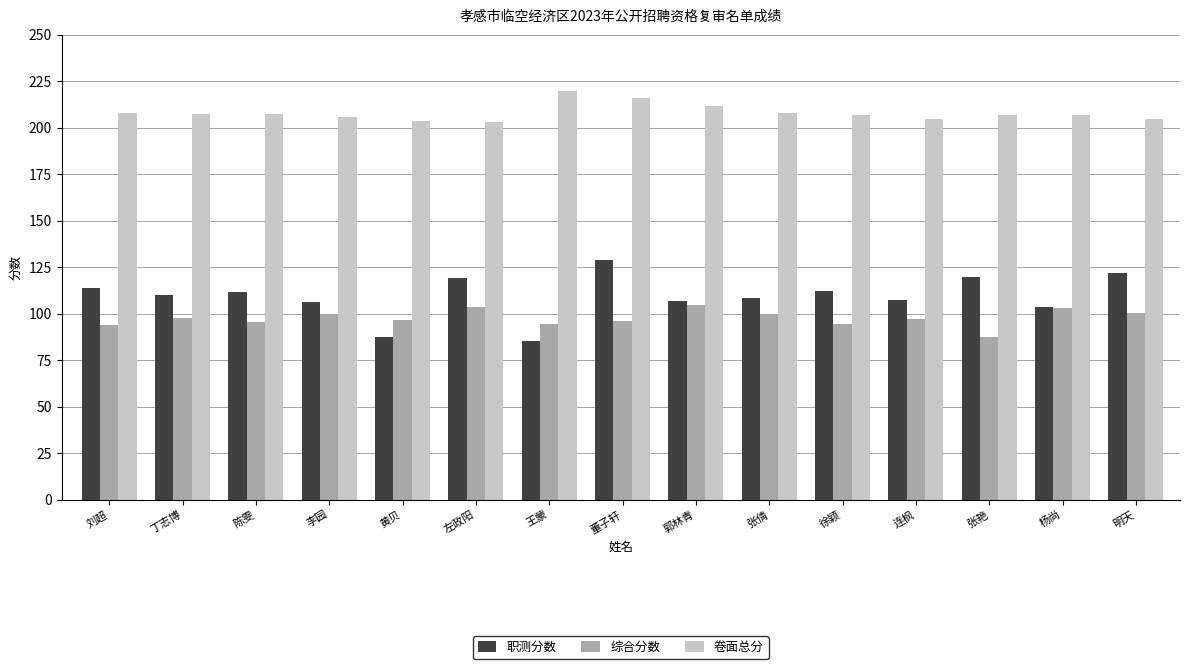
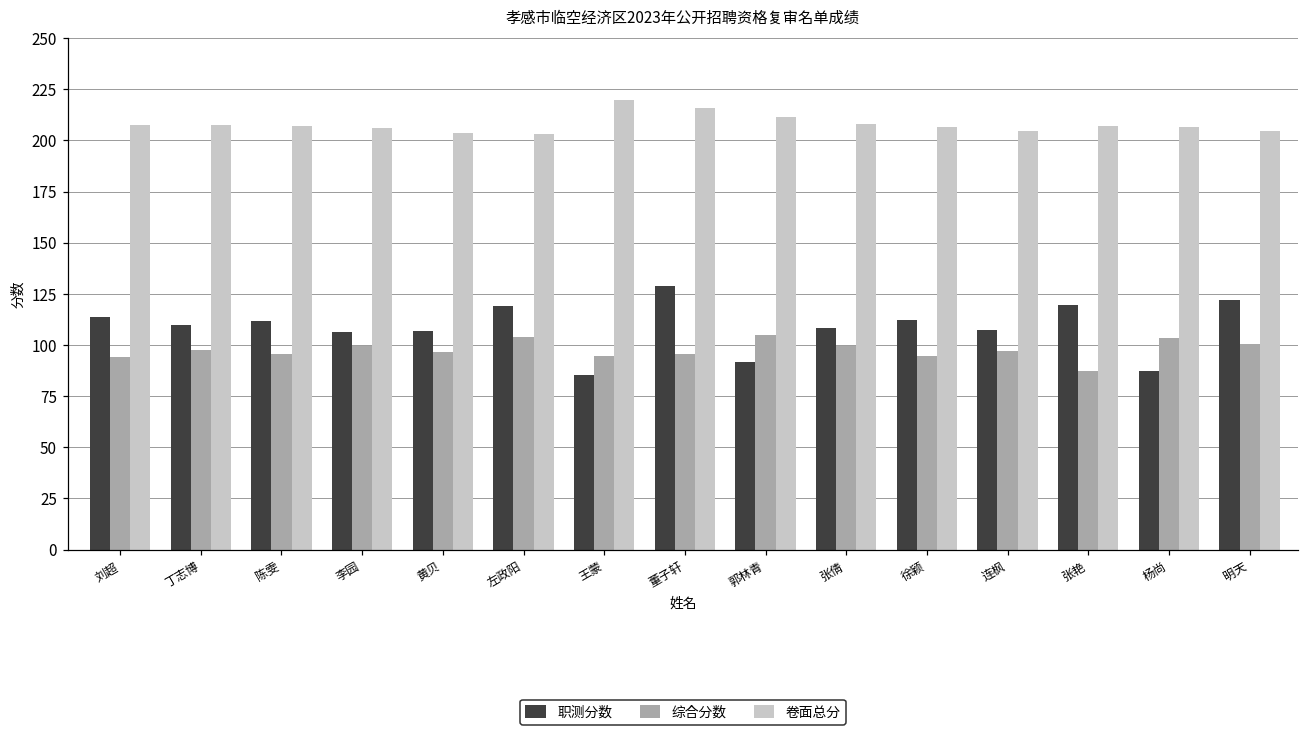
职测分数, 黄贝: 88 -> 107
职测分数, 郭林青: 107 -> 92
职测分数, 杨尚: 103 -> 87
